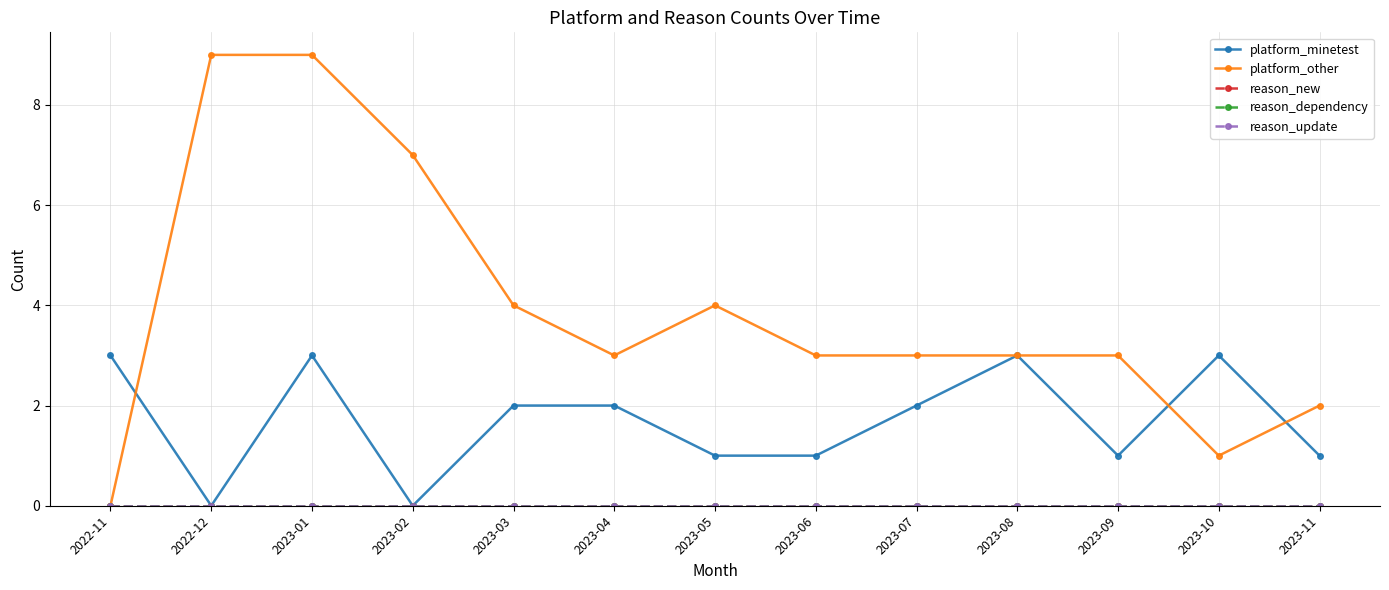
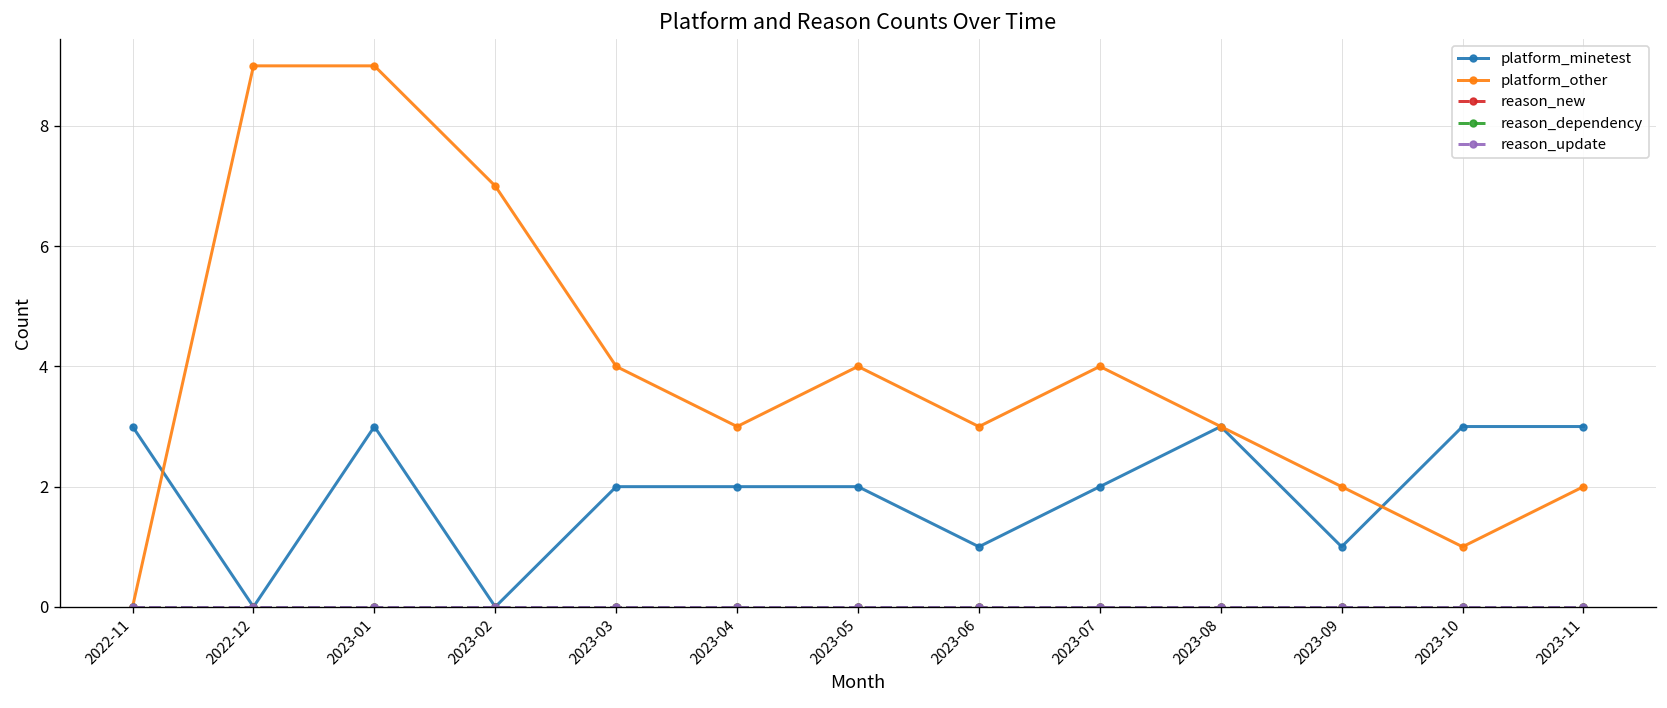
platform_minetest, 2023-05: 1 -> 2
platform_other, 2023-07: 3 -> 4
platform_other, 2023-09: 3 -> 2
platform_minetest, 2023-11: 1 -> 3
